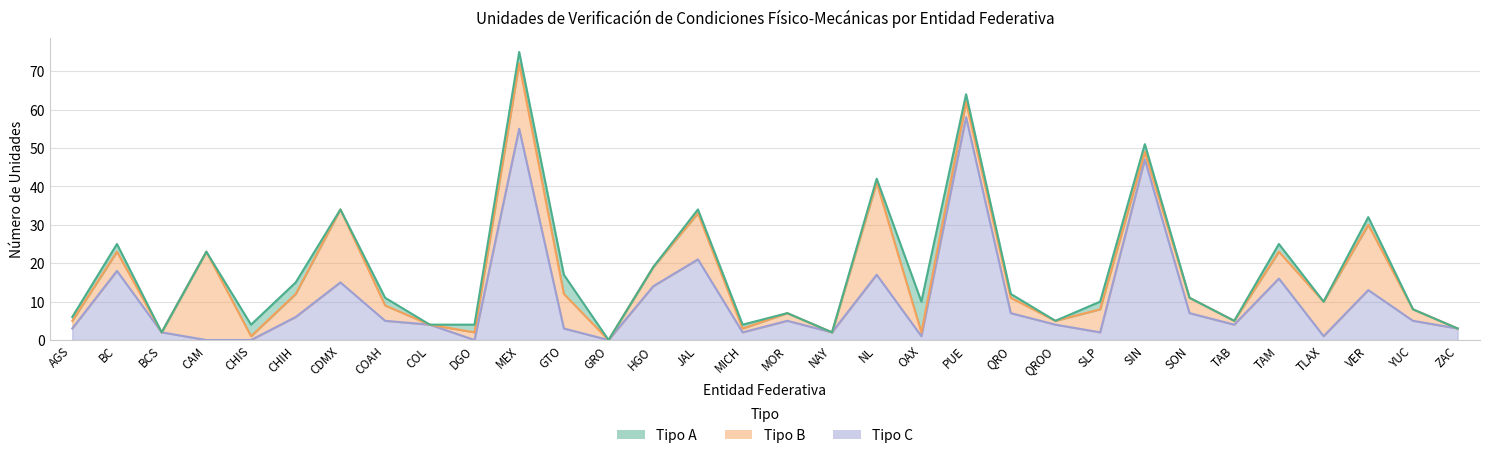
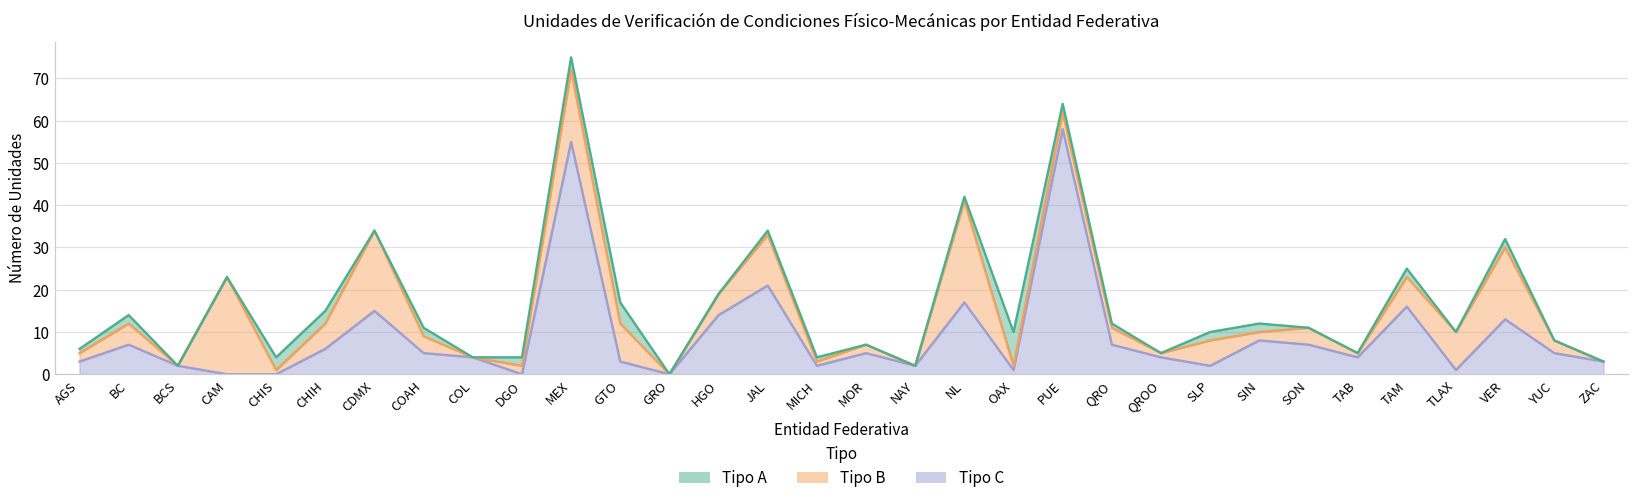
Tipo C, BC: 18 -> 7
Tipo C, SIN: 47 -> 8
